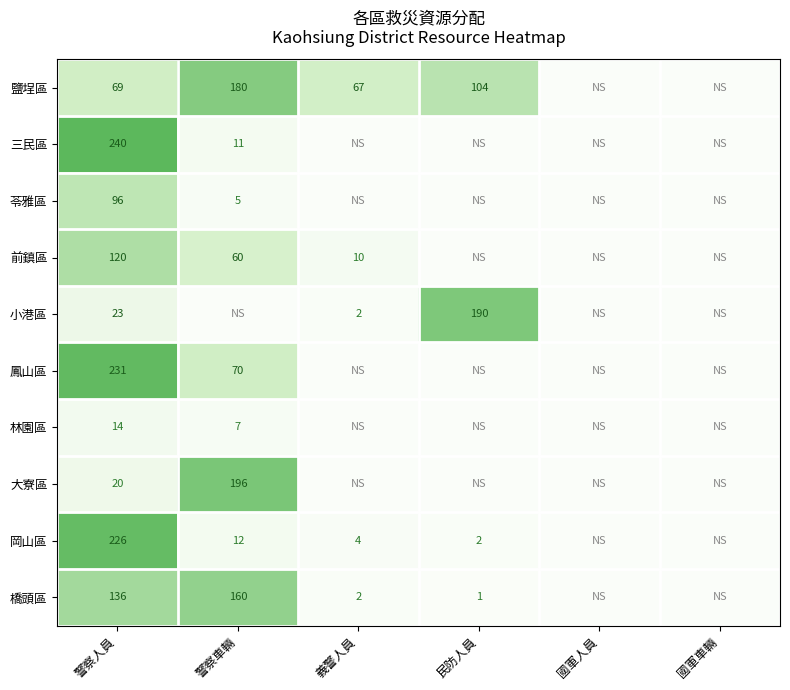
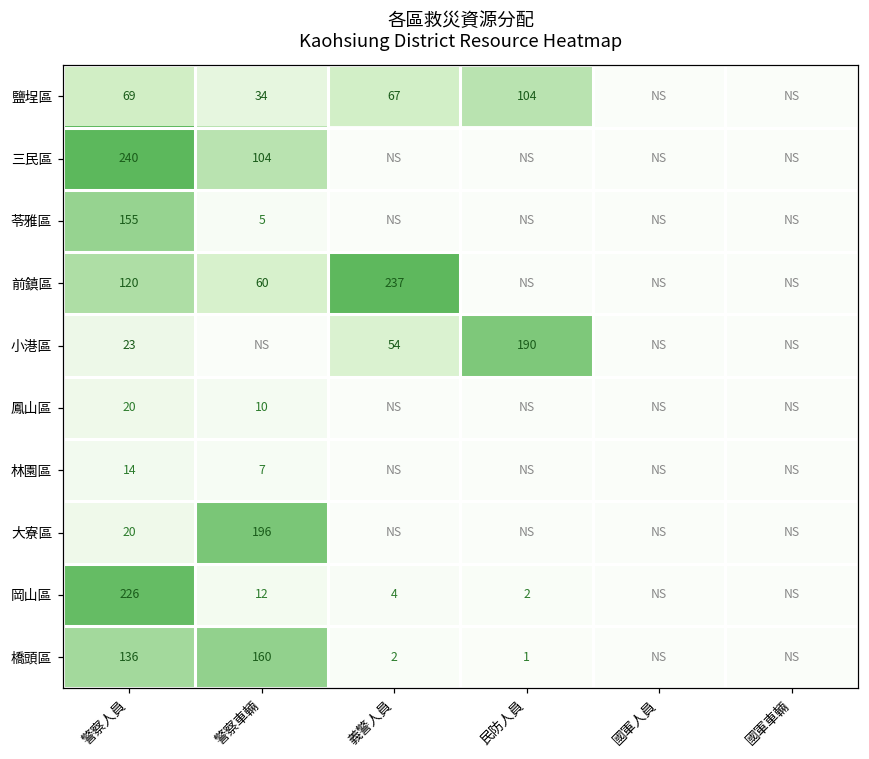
鹽埕區, 警察車輛: 180 -> 34
三民區, 警察車輛: 11 -> 104
苓雅區, 警察人員: 96 -> 155
前鎮區, 義警人員: 10 -> 237
小港區, 義警人員: 2 -> 54
鳳山區, 警察人員: 231 -> 20
鳳山區, 警察車輛: 70 -> 10
